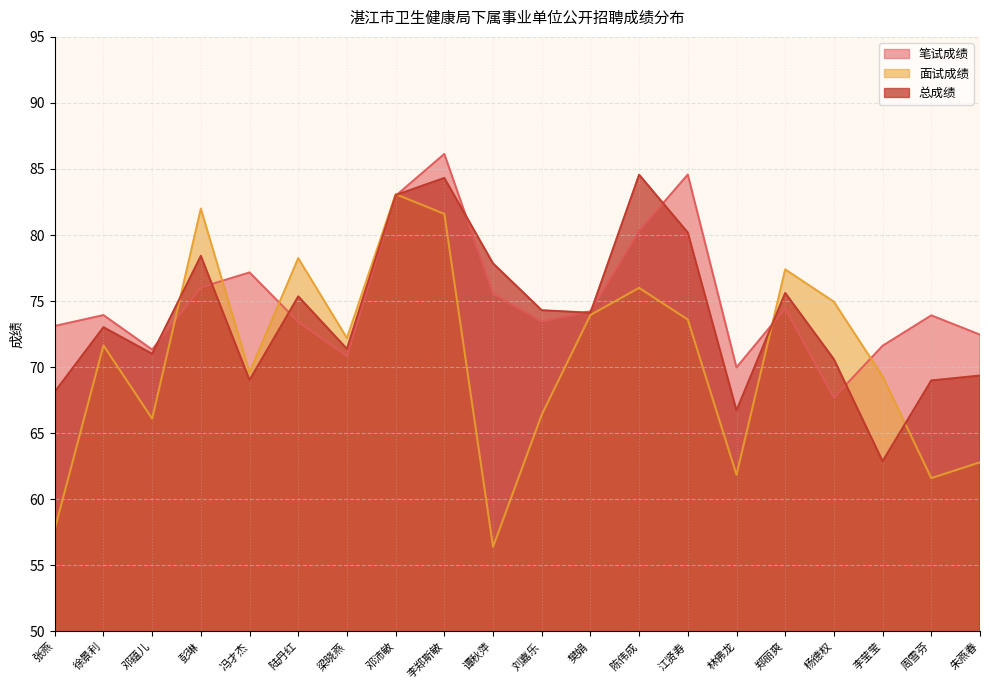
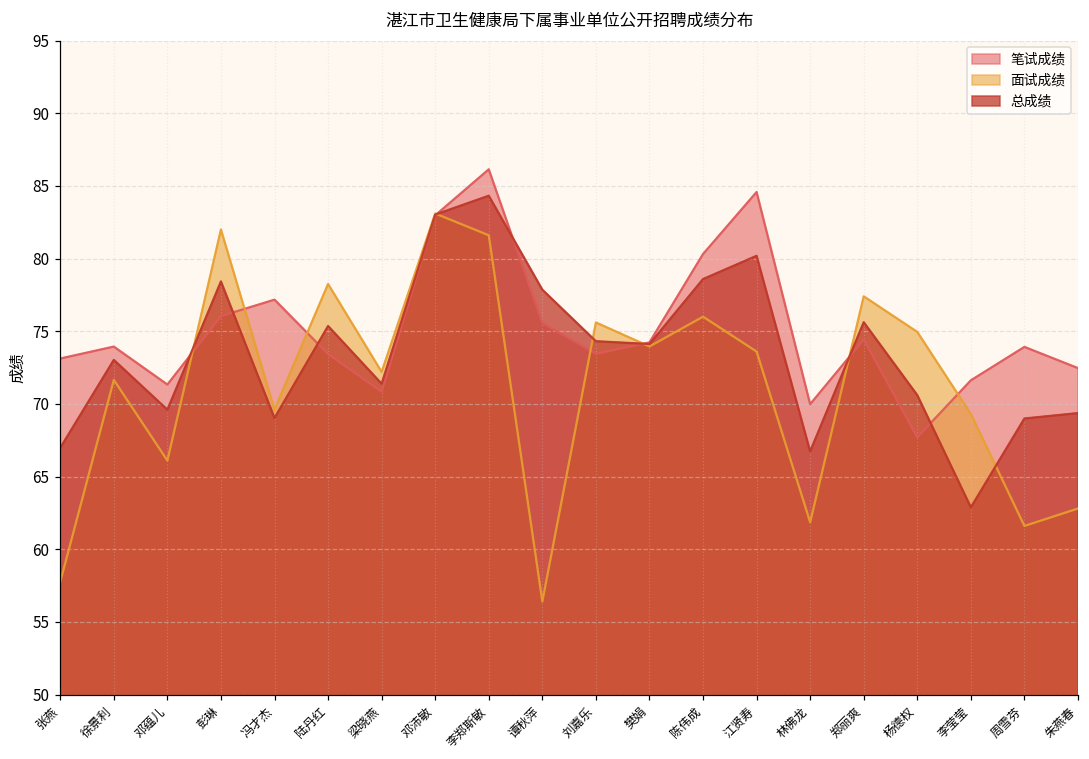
总成绩, 张燕: 68.1 -> 67.0
总成绩, 邓蕴儿: 71.0 -> 69.6
面试成绩, 刘嘉乐: 66.4 -> 75.6
总成绩, 陈伟成: 84.6 -> 78.6
